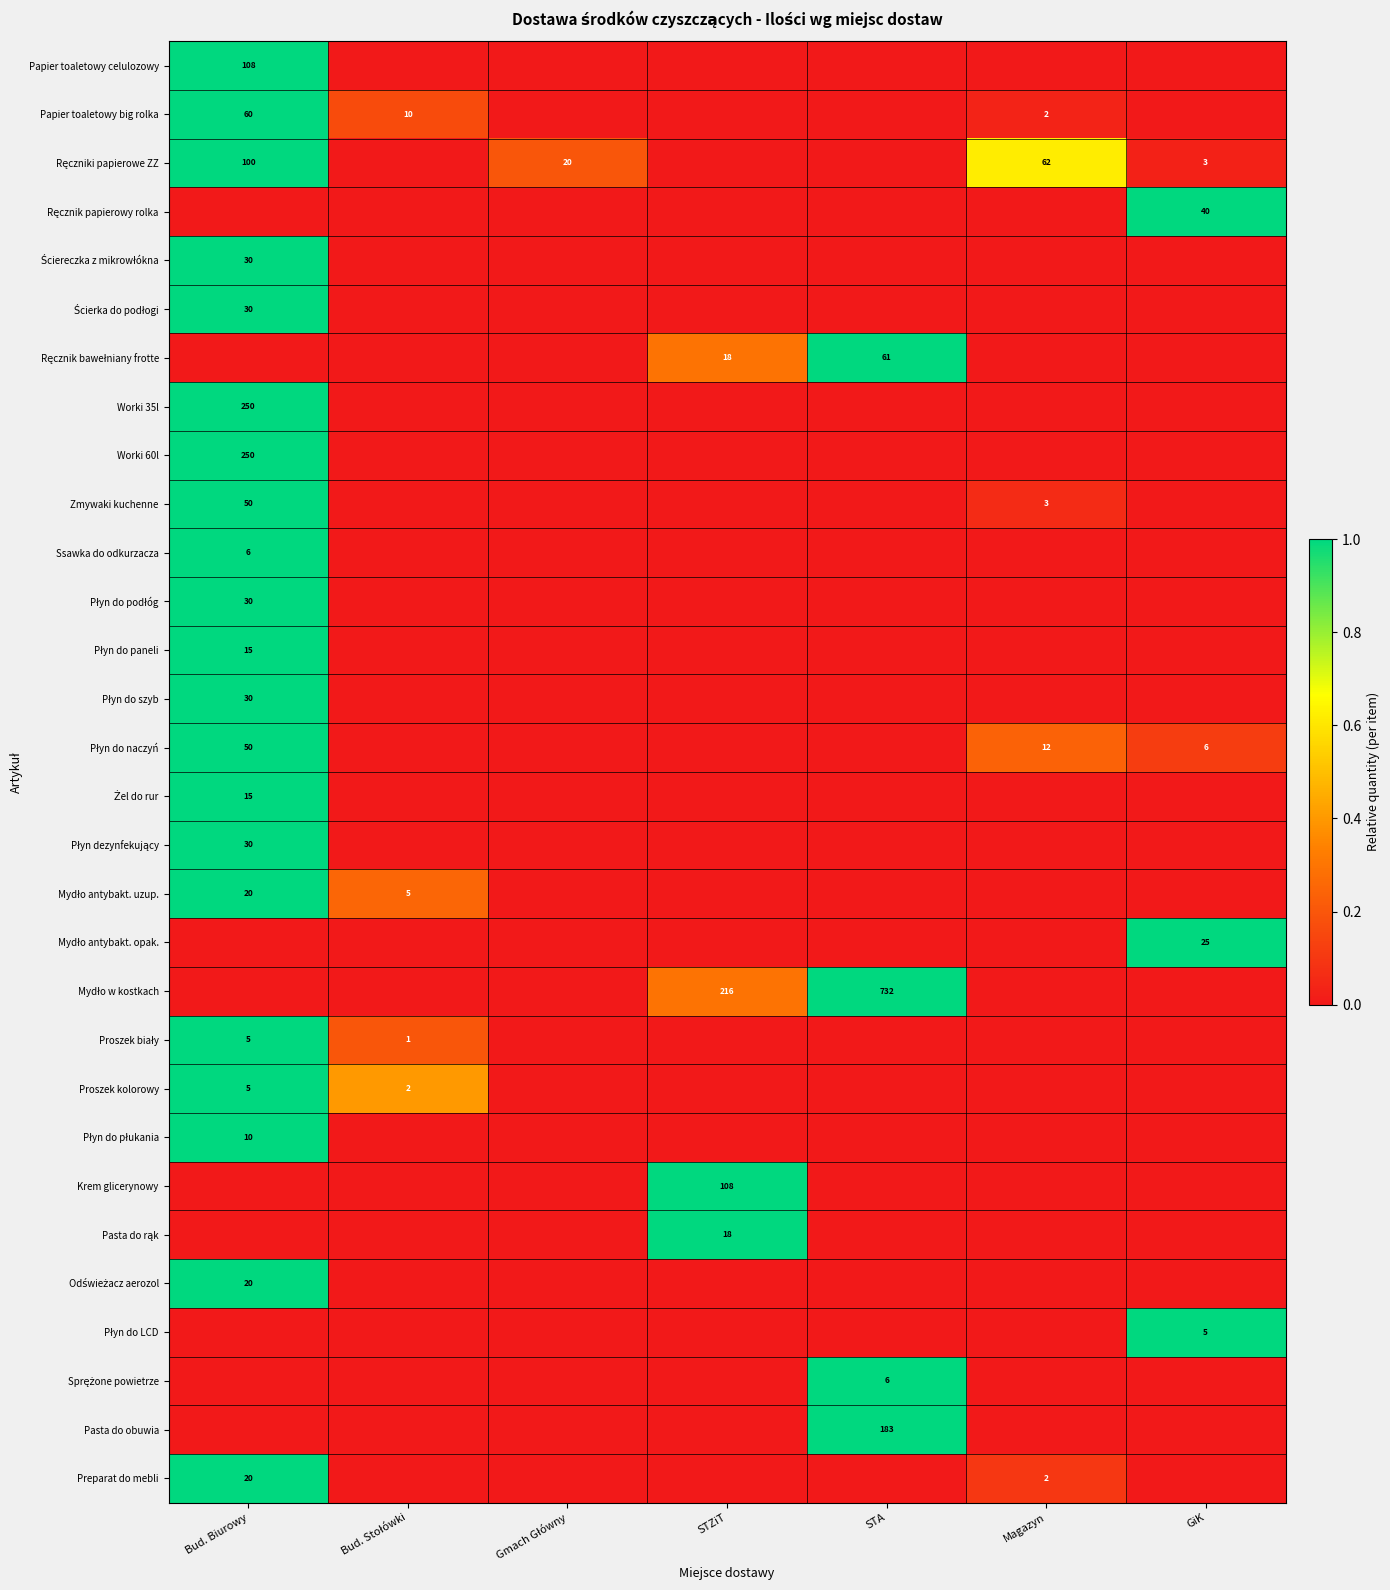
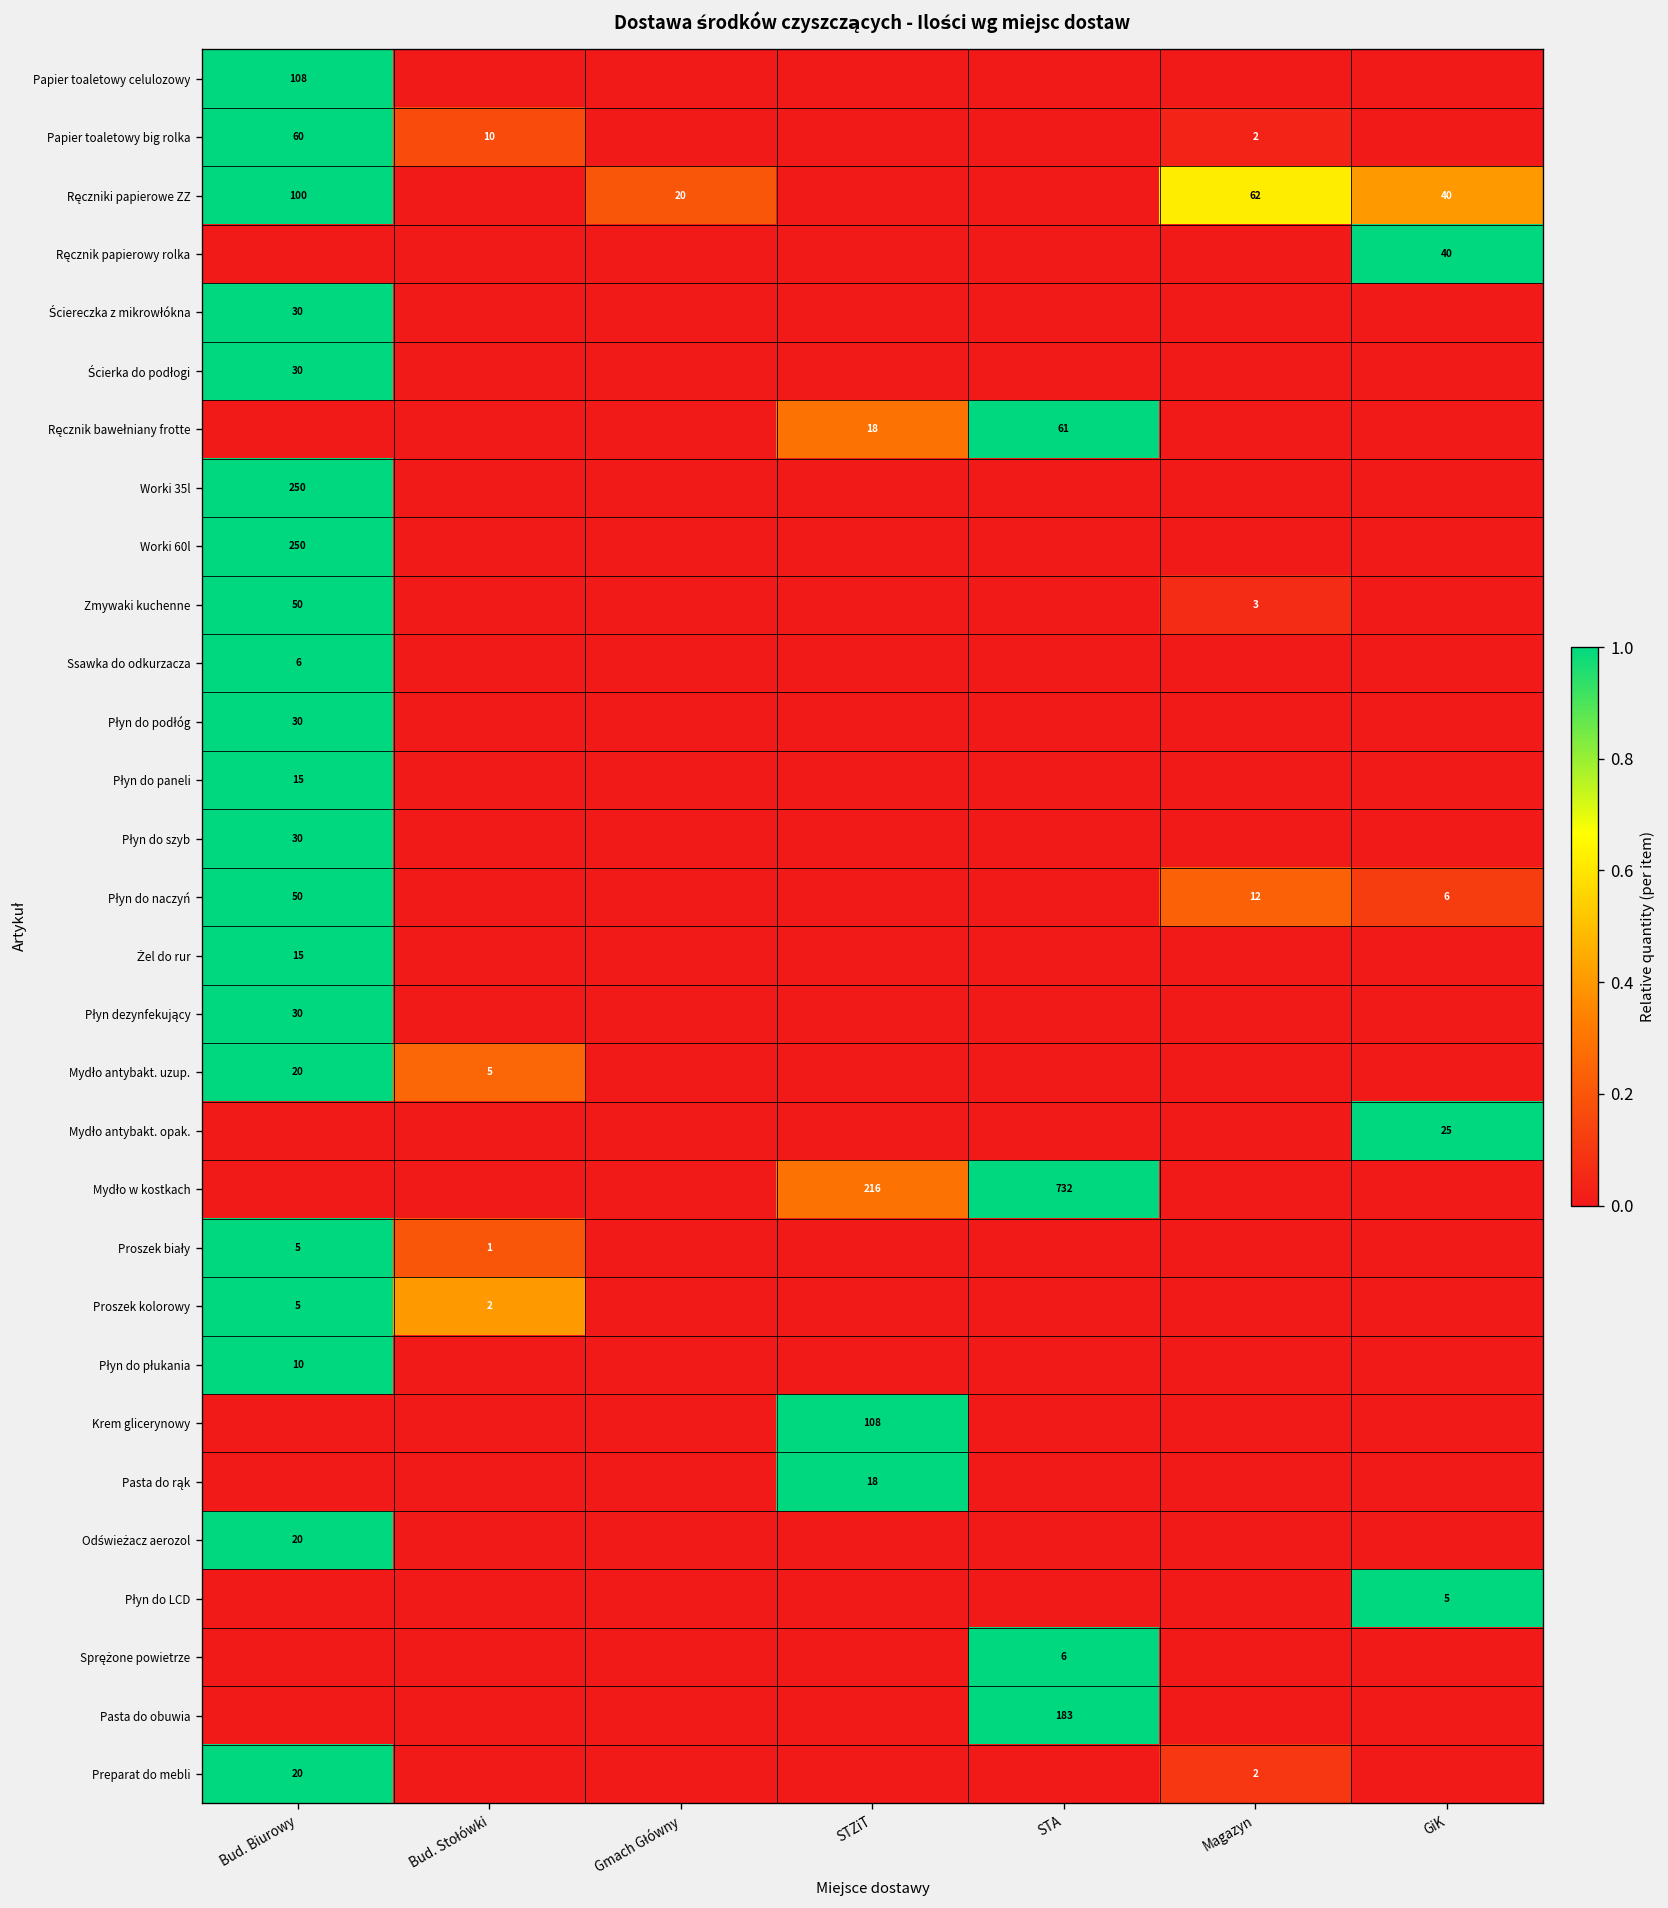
Ręczniki papierowe ZZ, GiK: 3 -> 40
